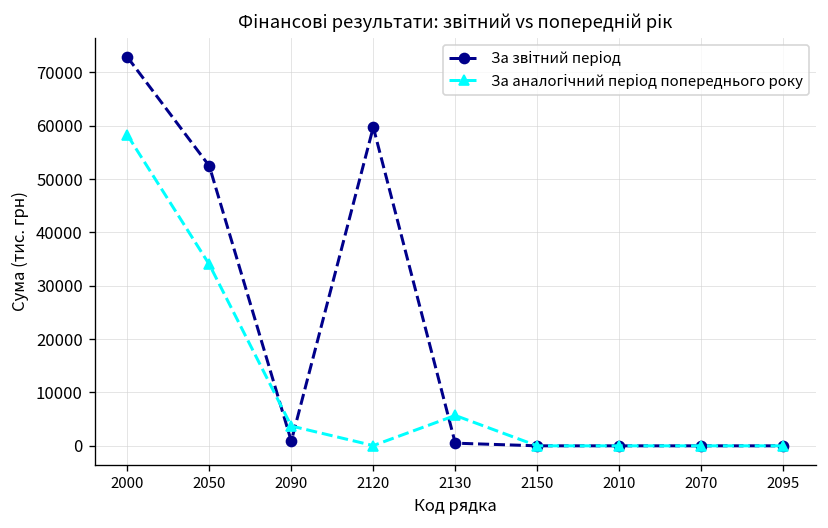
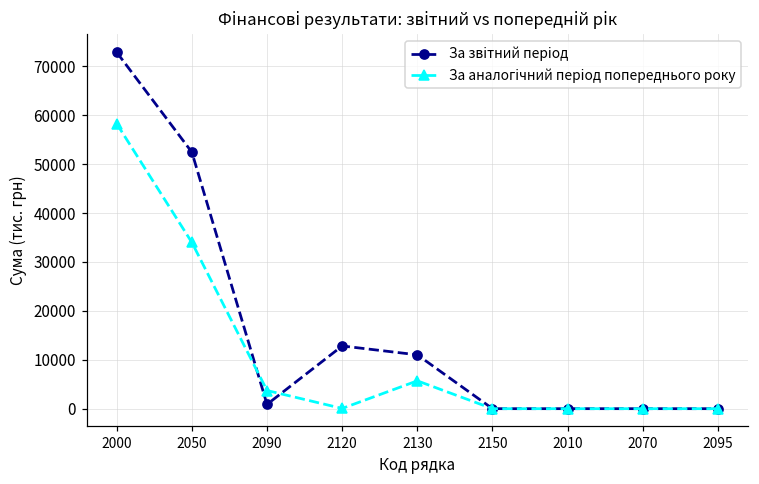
За звітний період, 2120: 60000 -> 13000
За звітний період, 2130: 1000 -> 11000
